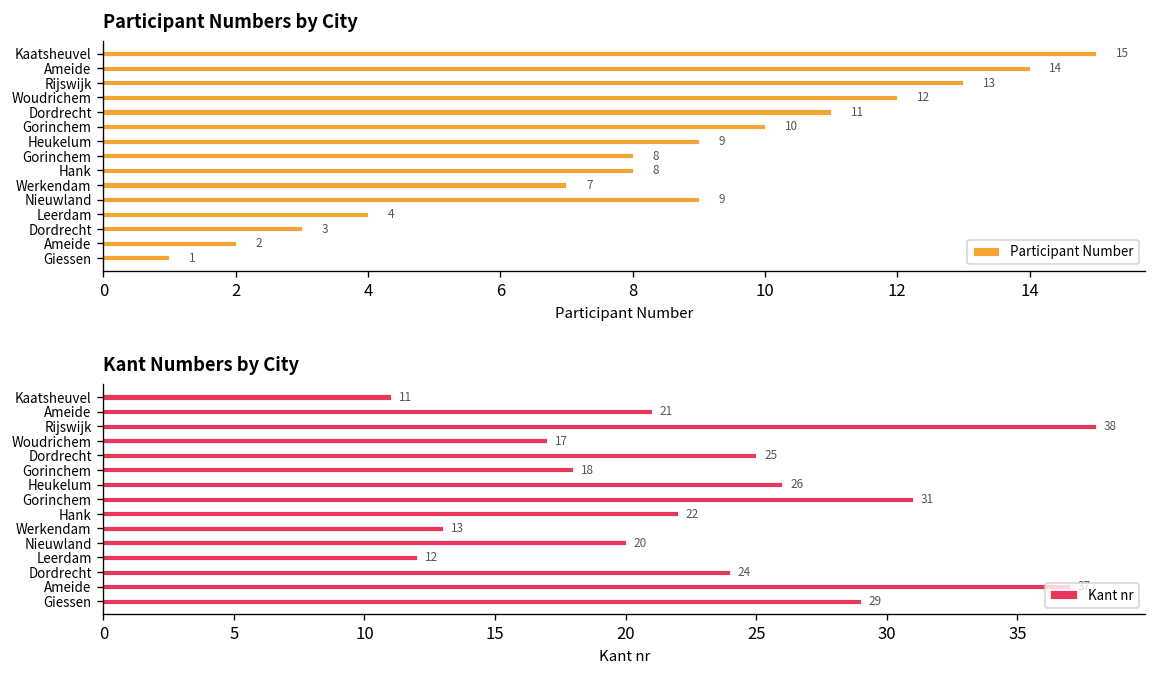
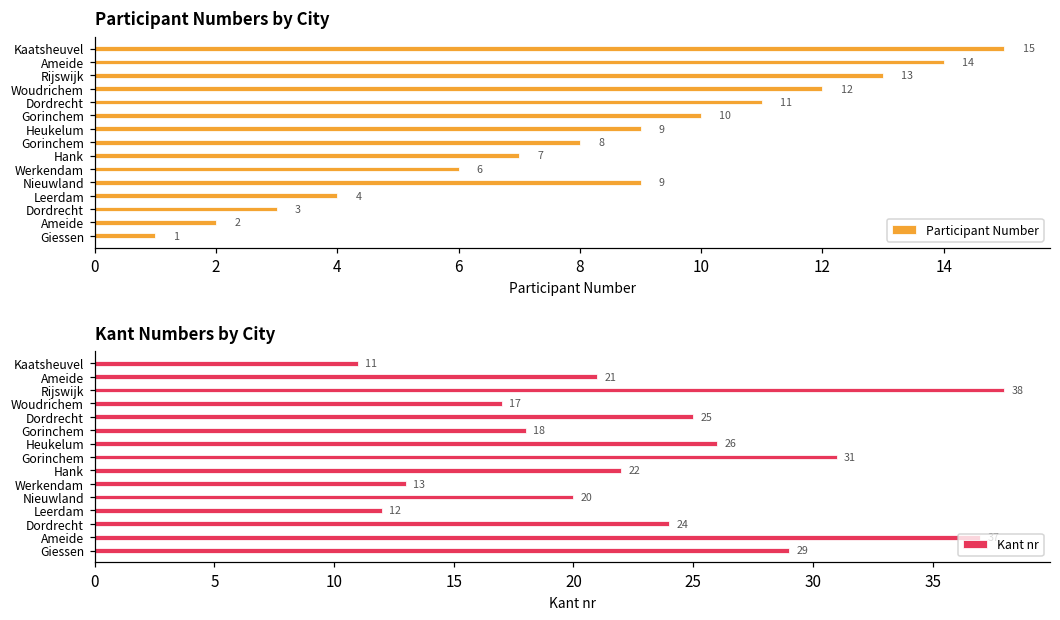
Participant Numbers by City, Hank: 8 -> 7
Participant Numbers by City, Werkendam: 7 -> 6
